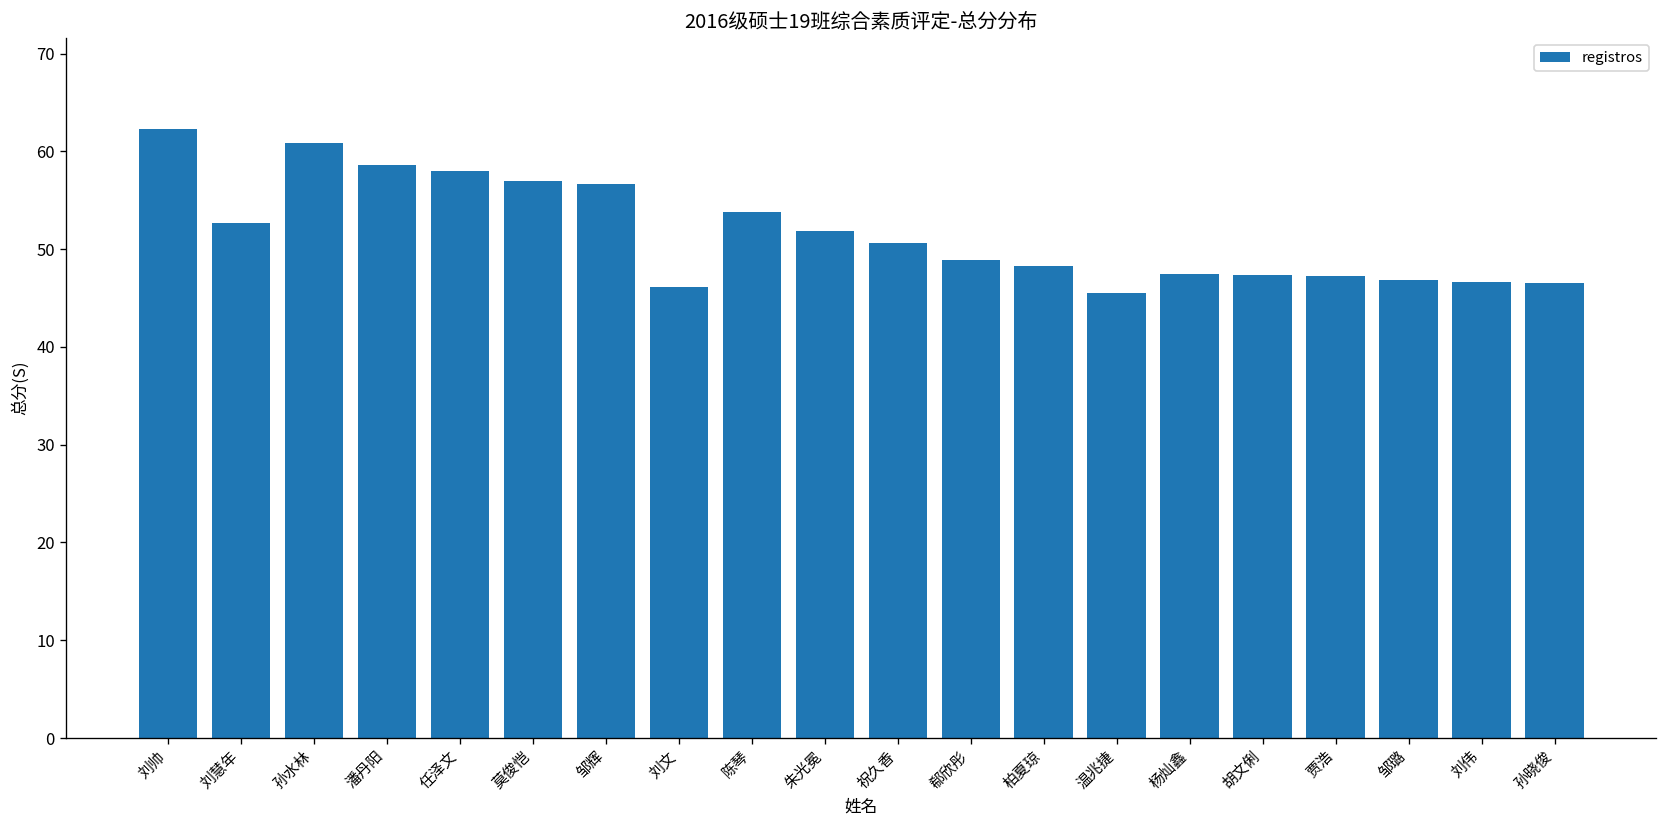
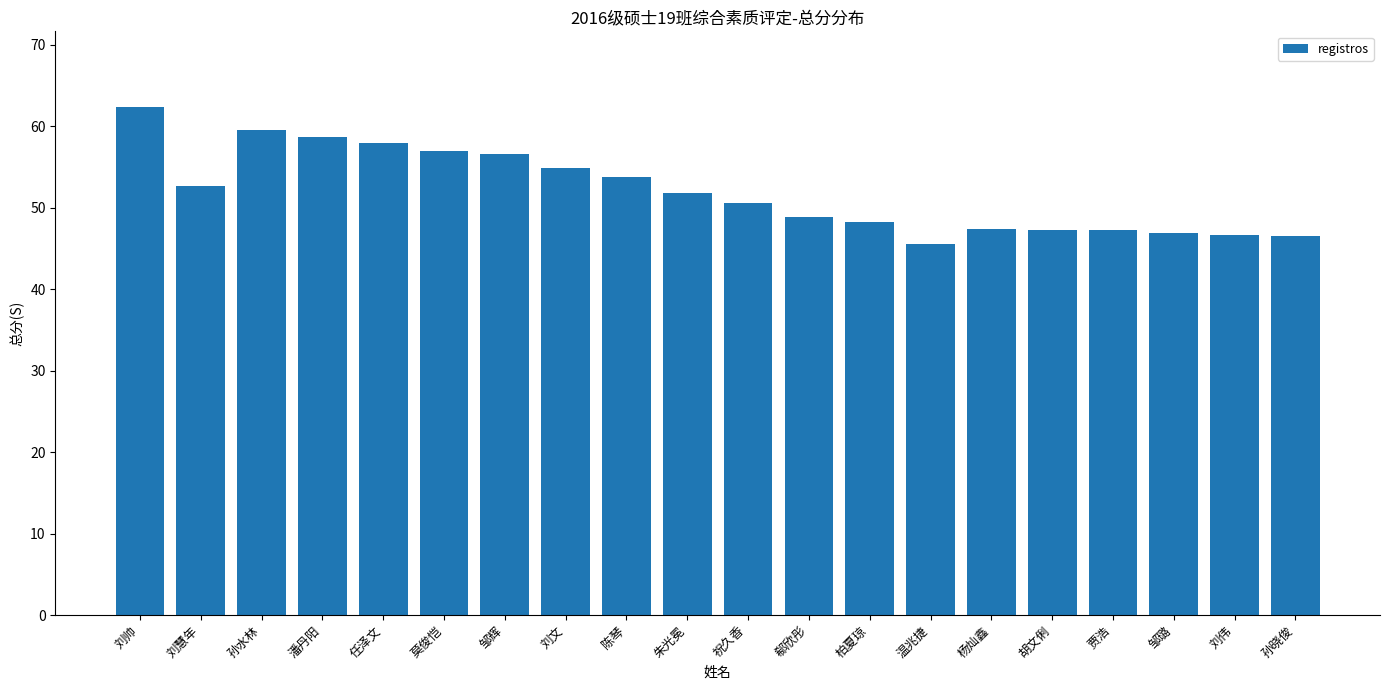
孙水林: 61 -> 60
刘文: 46 -> 55
